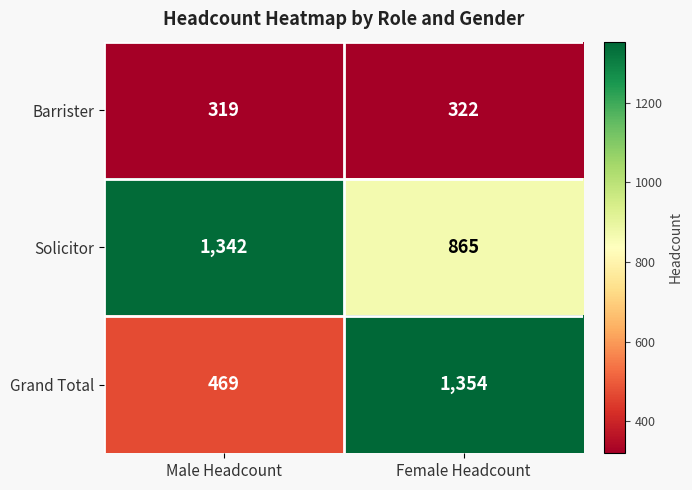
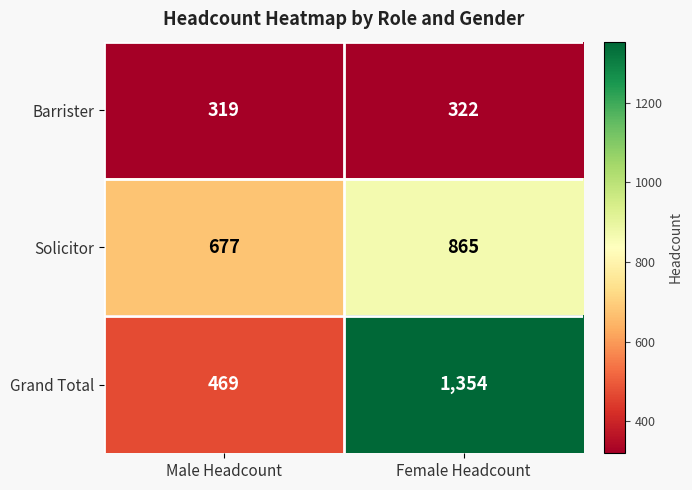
Solicitor, Male Headcount: 1,342 -> 677
